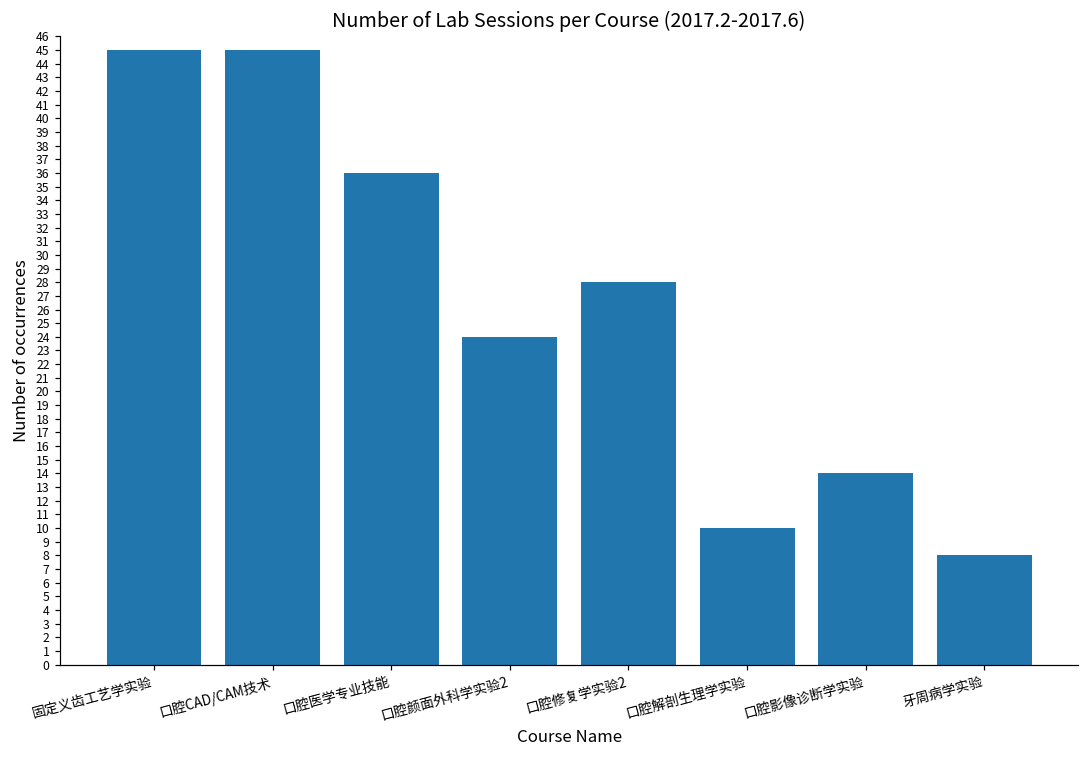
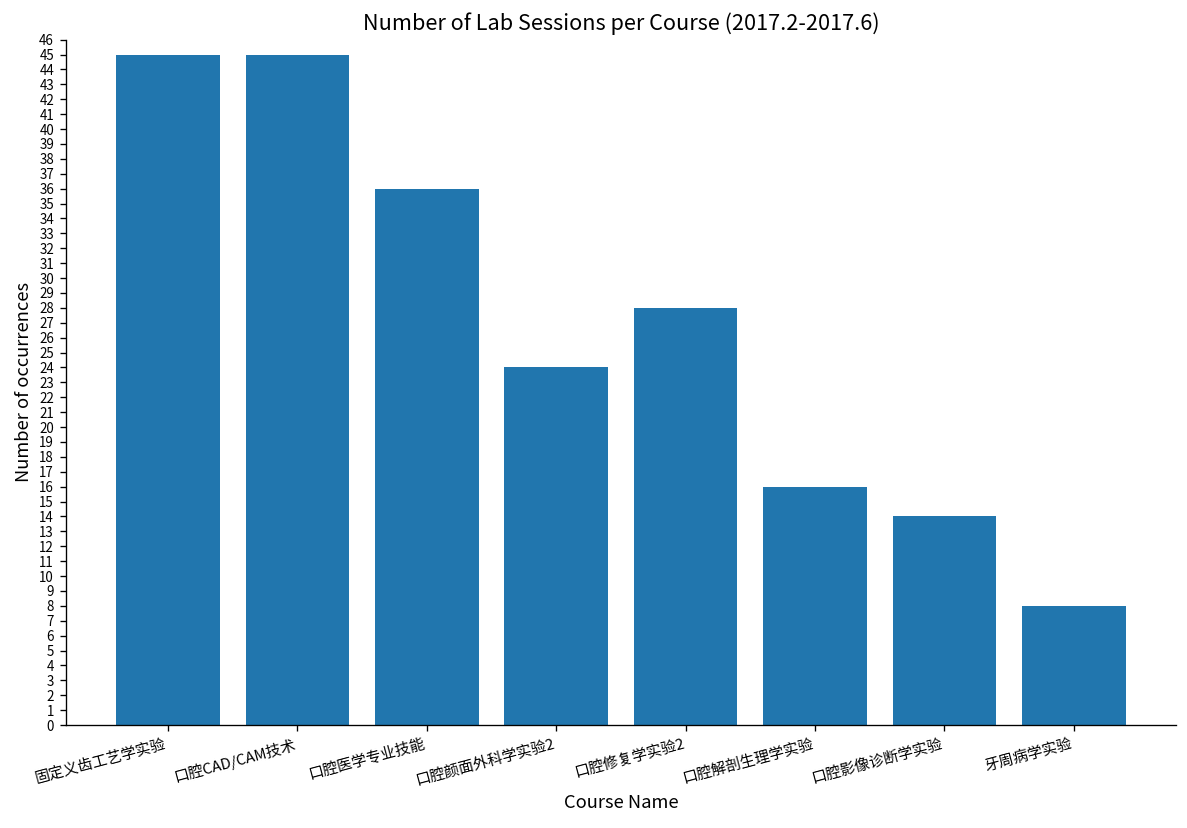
口腔解剖生理学实验: 10 -> 16
